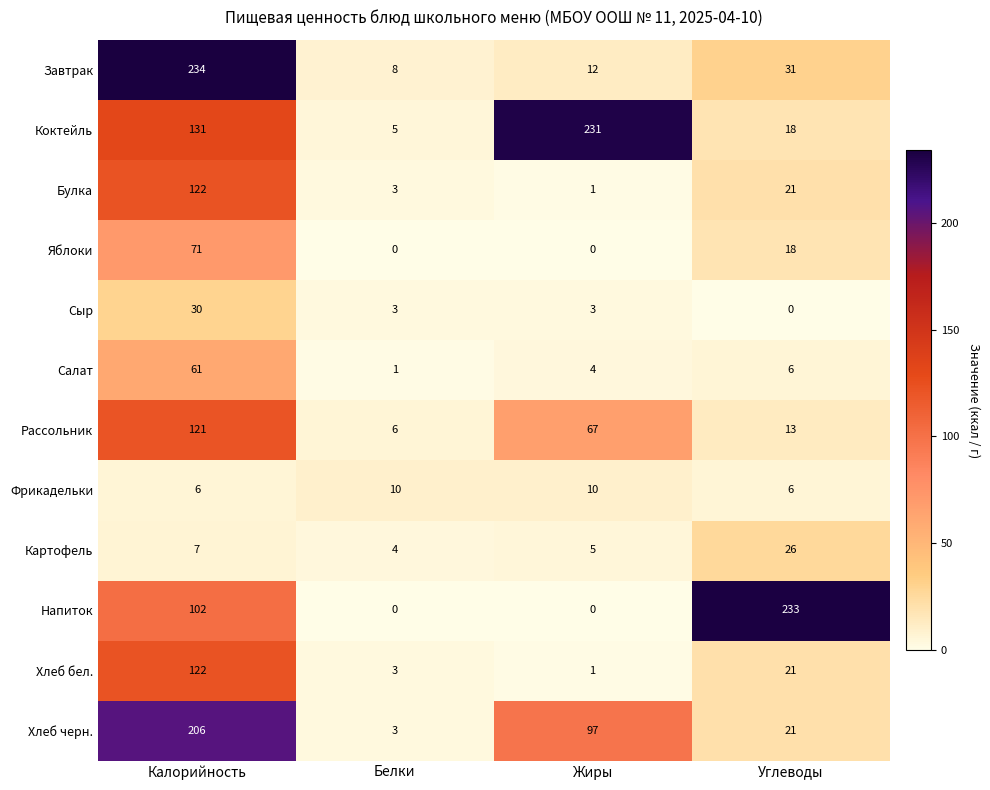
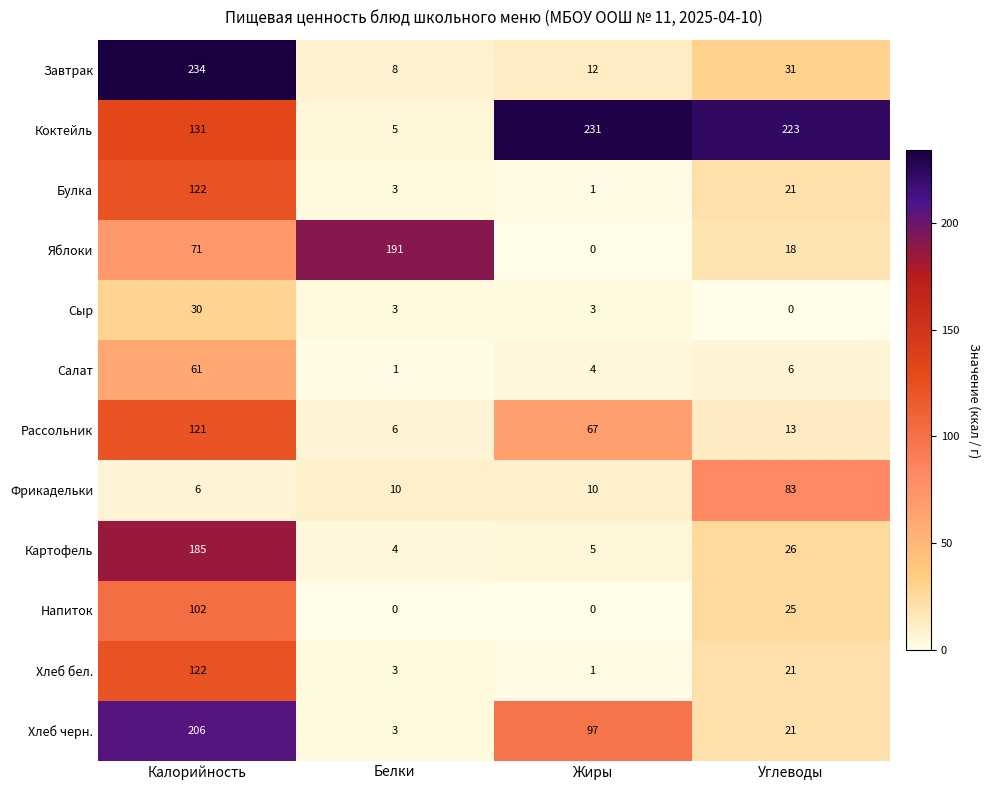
Коктейль, Углеводы: 18 -> 223
Яблоки, Белки: 0 -> 191
Фрикадельки, Углеводы: 6 -> 83
Картофель, Калорийность: 7 -> 185
Напиток, Углеводы: 233 -> 25
